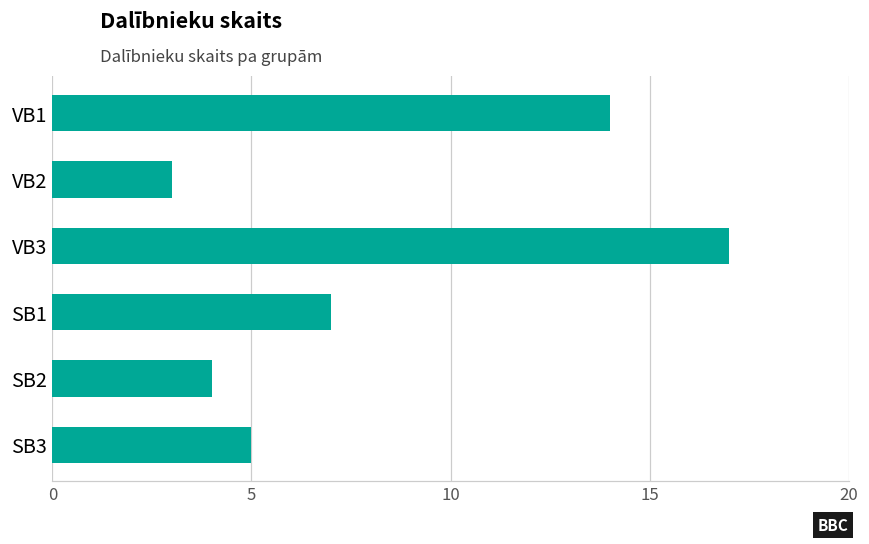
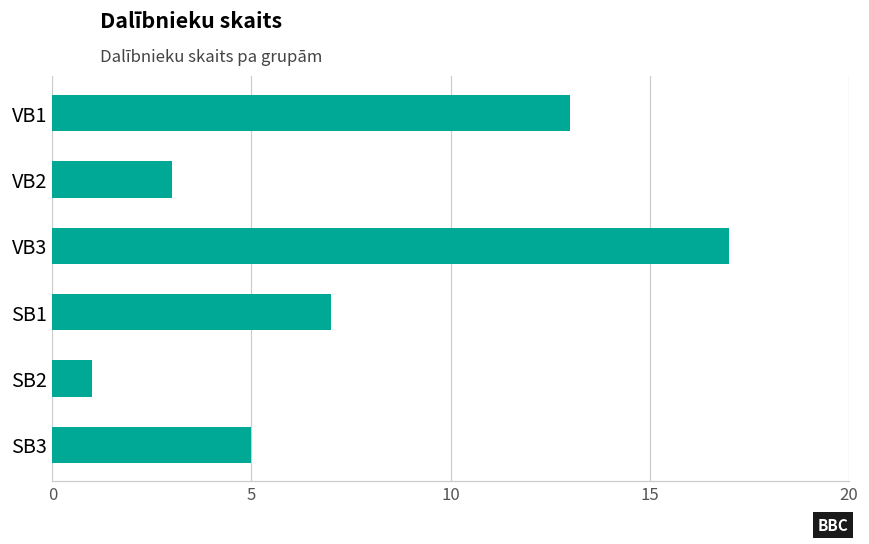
VB1: 14 -> 13
SB2: 4 -> 1
